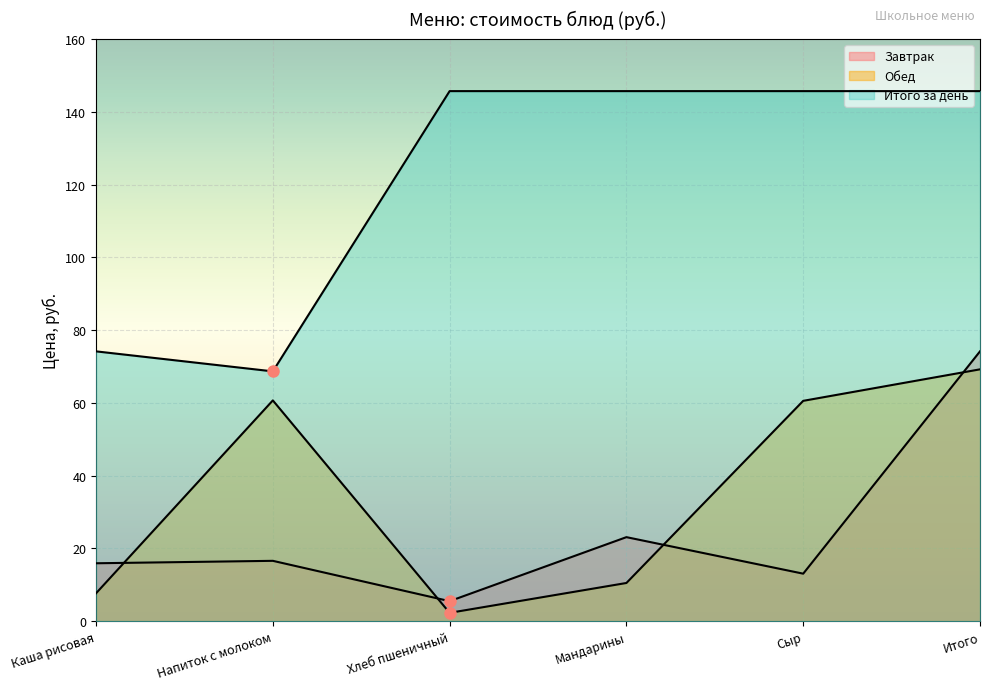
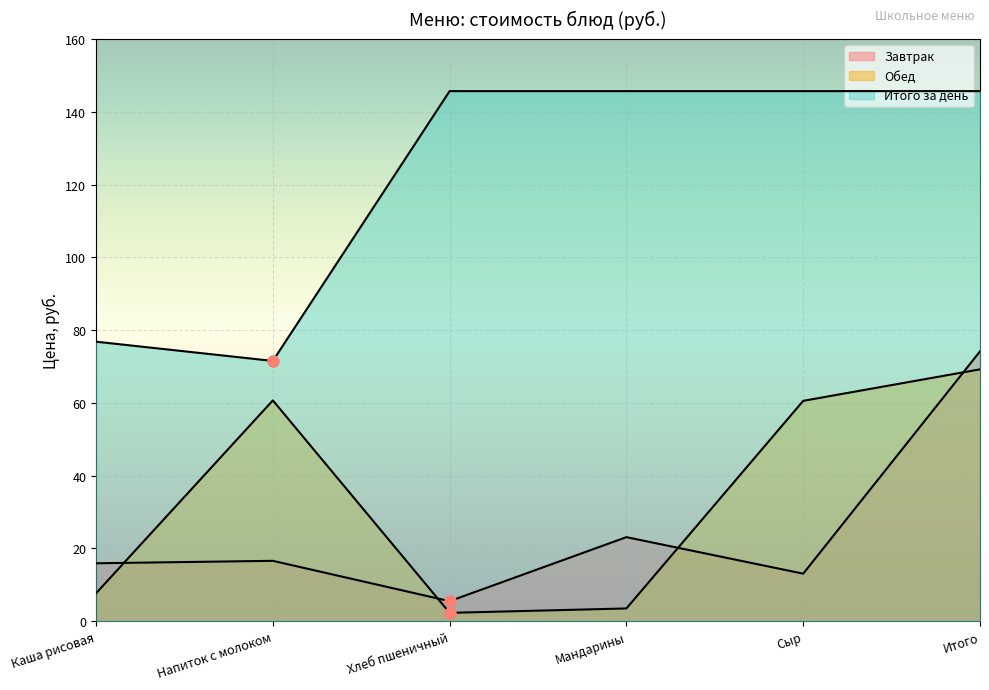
Итого за день, Каша рисовая: 74 -> 77
Итого за день, Напиток с молоком: 69 -> 72
Обед, Мандарины: 11 -> 4
